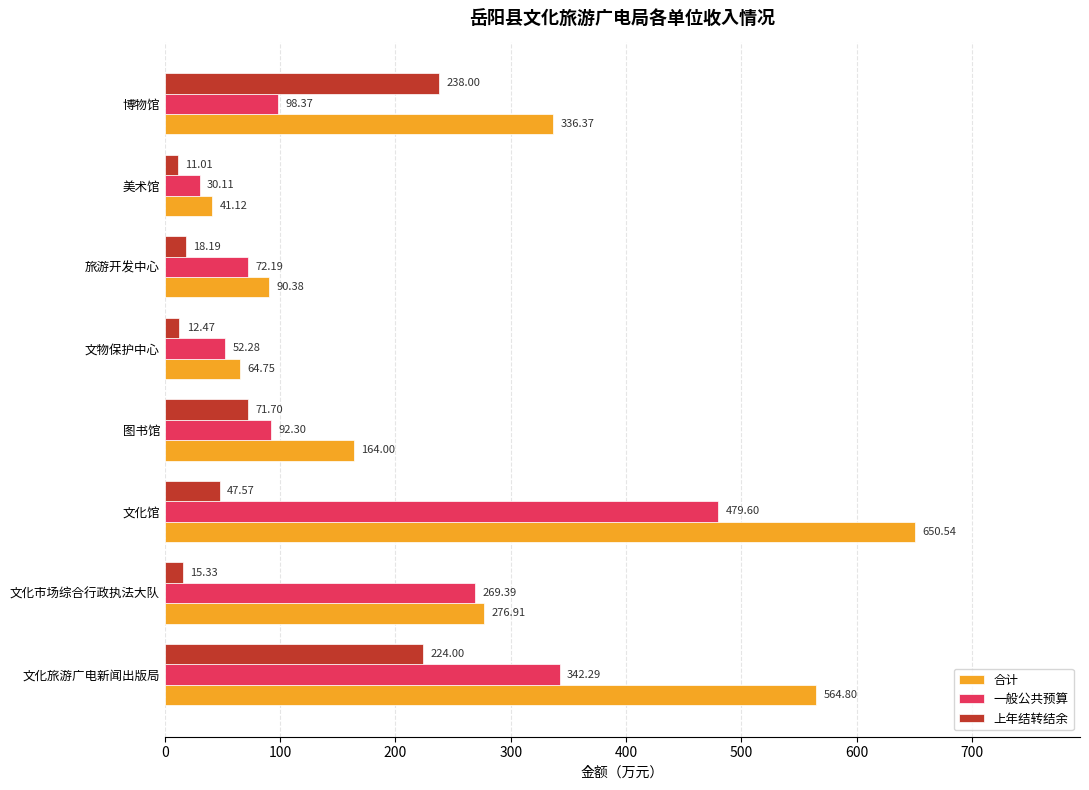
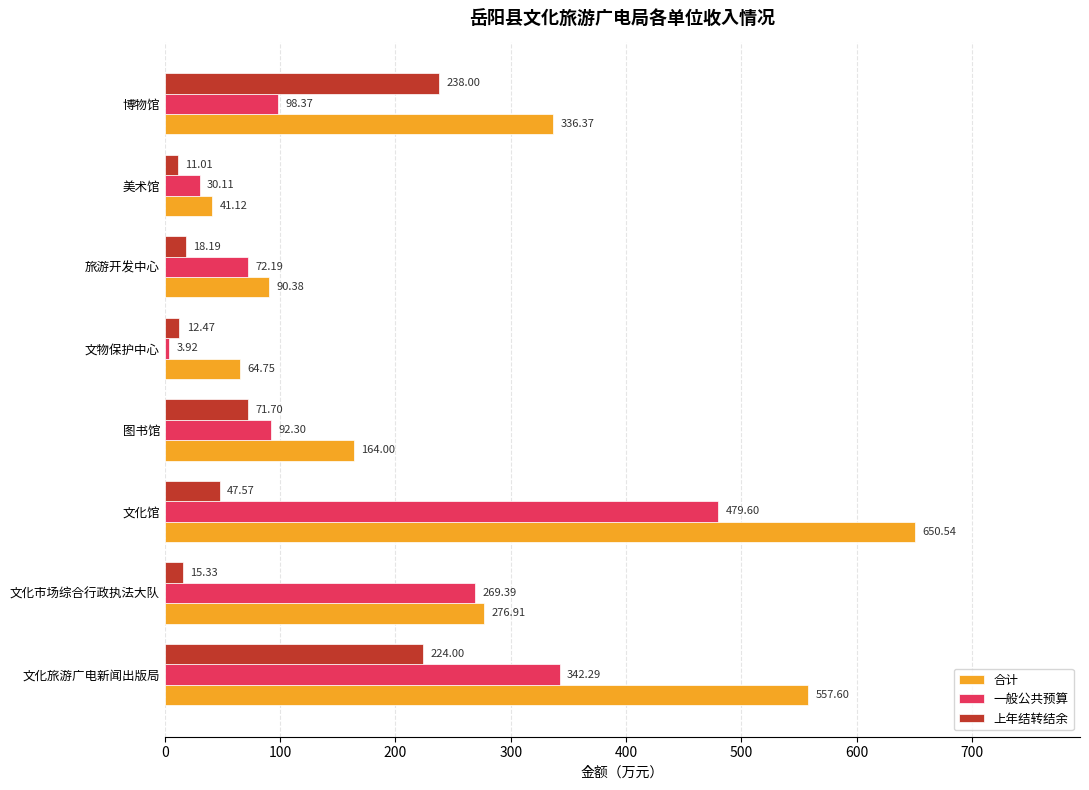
一般公共预算, 文物保护中心: 52.28 -> 3.92
合计, 文化旅游广电新闻出版局: 564.80 -> 557.60
